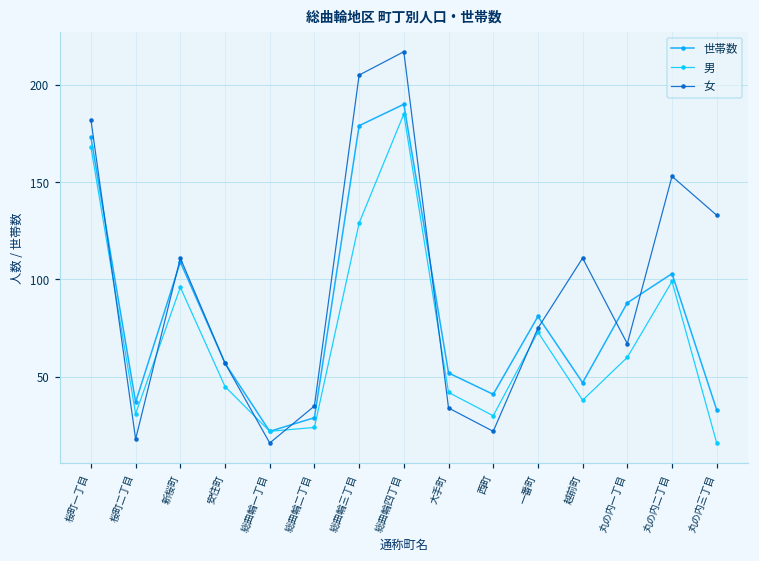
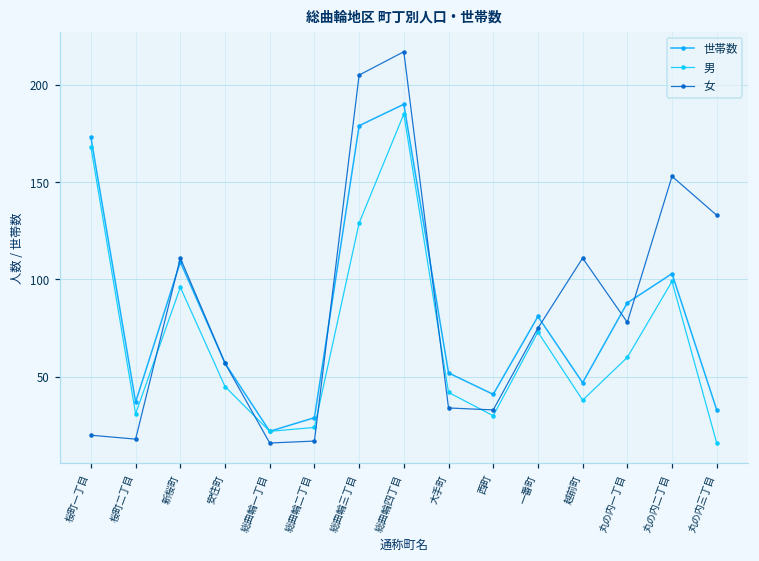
女, 桜町一丁目: 182 -> 20
女, 総曲輪二丁目: 35 -> 17
女, 西町: 22 -> 33
女, 丸の内一丁目: 67 -> 78
